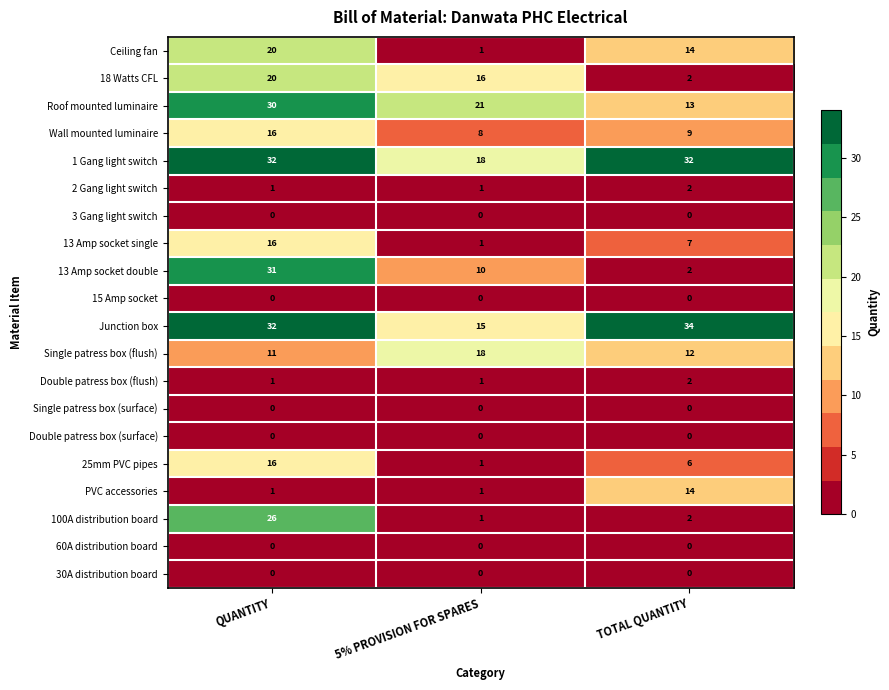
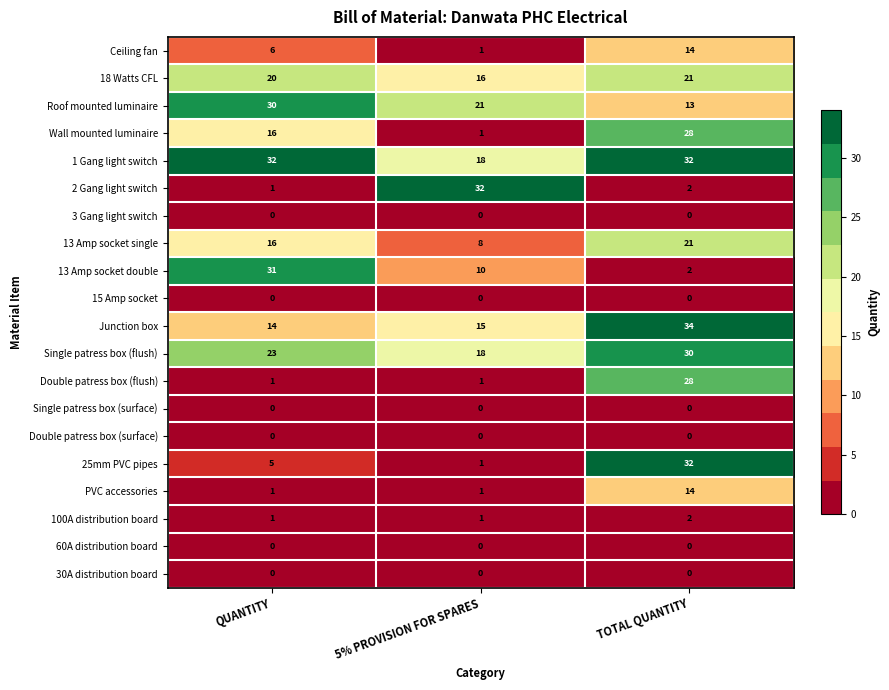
Ceiling fan, QUANTITY: 20 -> 6
18 Watts CFL, TOTAL QUANTITY: 2 -> 21
Wall mounted luminaire, 5% PROVISION FOR SPARES: 8 -> 1
Wall mounted luminaire, TOTAL QUANTITY: 9 -> 28
2 Gang light switch, 5% PROVISION FOR SPARES: 1 -> 32
13 Amp socket single, 5% PROVISION FOR SPARES: 1 -> 8
13 Amp socket single, TOTAL QUANTITY: 7 -> 21
Junction box, QUANTITY: 32 -> 14
Single patress box (flush), QUANTITY: 11 -> 23
Single patress box (flush), TOTAL QUANTITY: 12 -> 30
Double patress box (flush), TOTAL QUANTITY: 2 -> 28
25mm PVC pipes, QUANTITY: 16 -> 5
25mm PVC pipes, TOTAL QUANTITY: 6 -> 32
100A distribution board, QUANTITY: 26 -> 1
